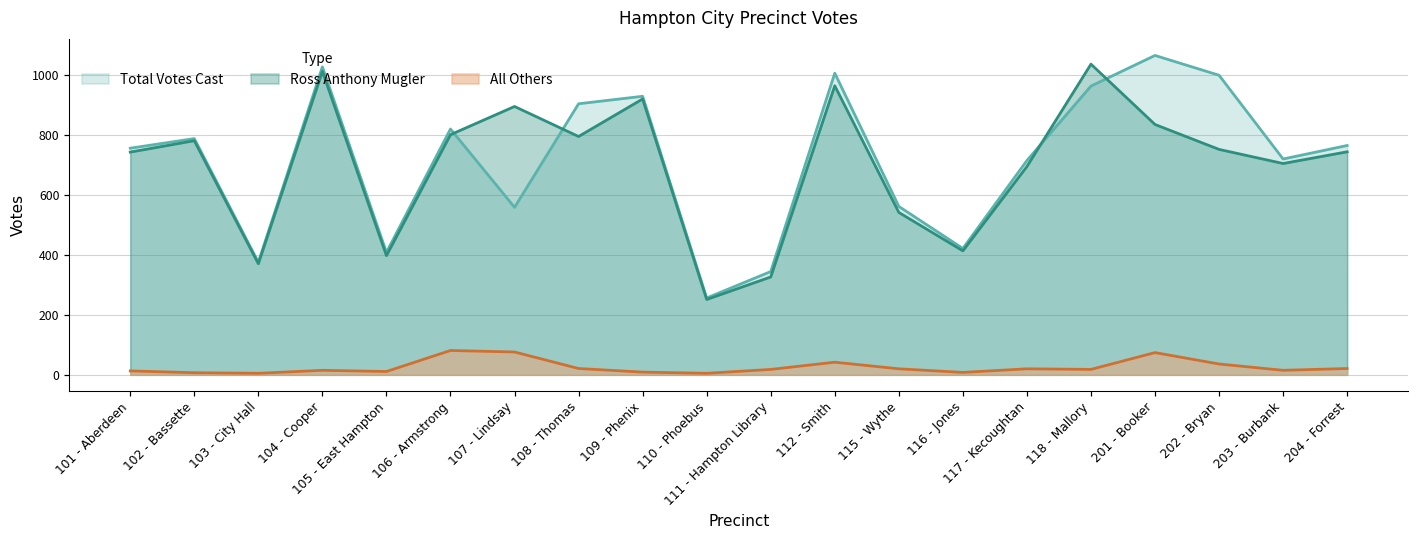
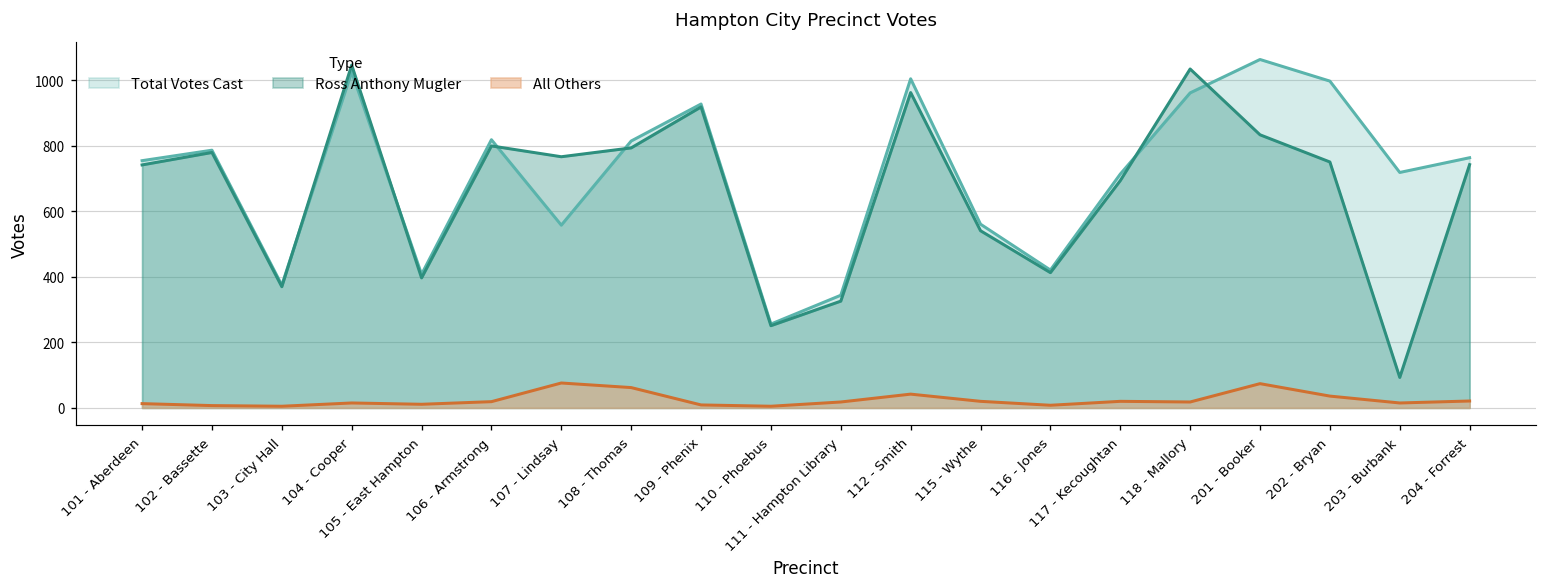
Ross Anthony Mugler, 104 - Cooper: 1010 -> 1050
All Others, 106 - Armstrong: 80 -> 20
Ross Anthony Mugler, 107 - Lindsay: 890 -> 770
Total Votes Cast, 108 - Thomas: 900 -> 820
All Others, 108 - Thomas: 20 -> 60
Ross Anthony Mugler, 203 - Burbank: 700 -> 90
